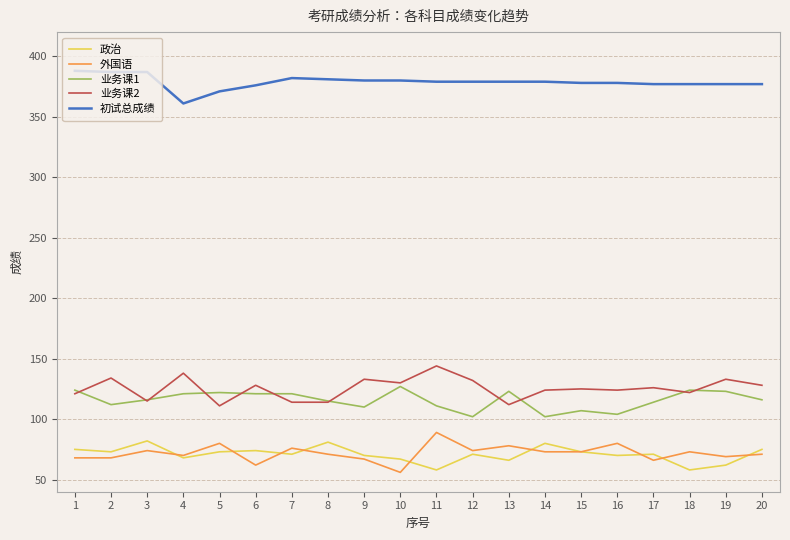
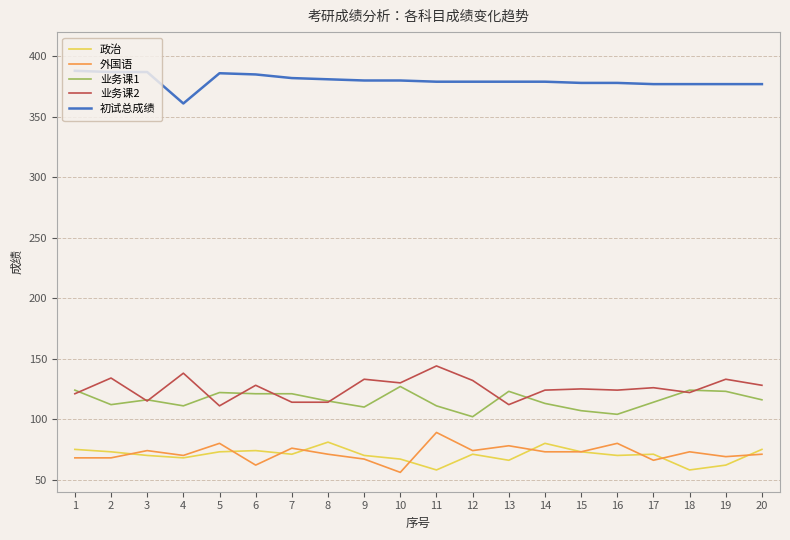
政治, 3: 82 -> 70
业务课1, 4: 121 -> 111
初试总成绩, 5: 371 -> 386
初试总成绩, 6: 376 -> 385
业务课1, 14: 102 -> 113
